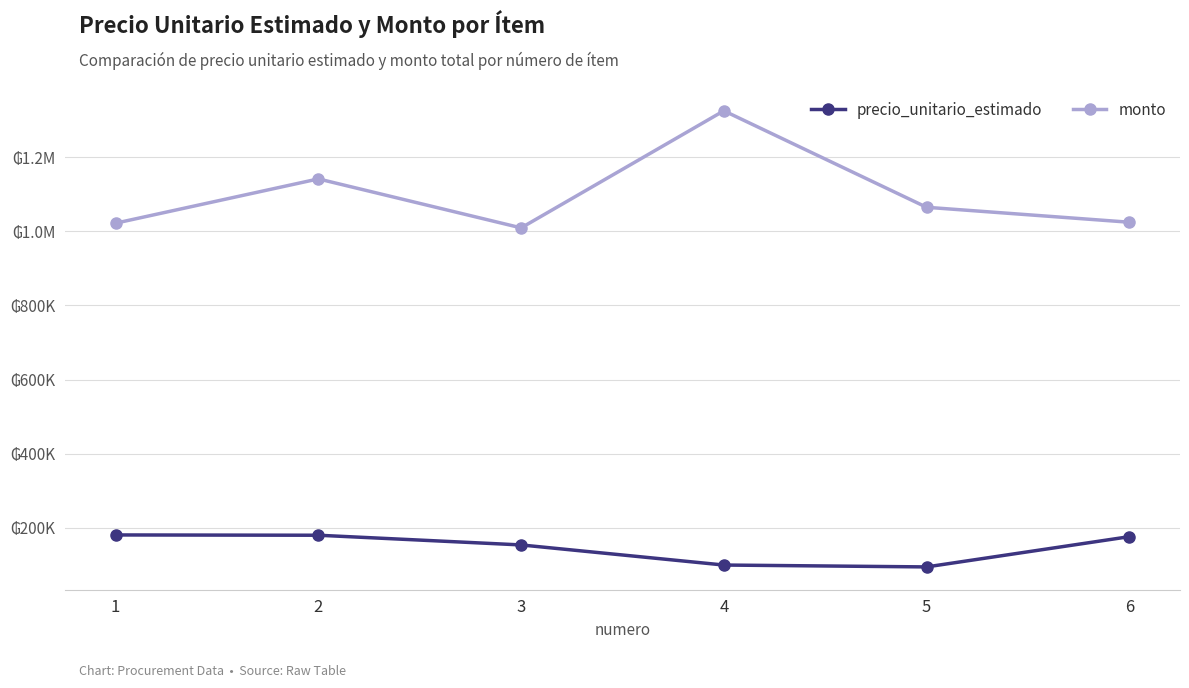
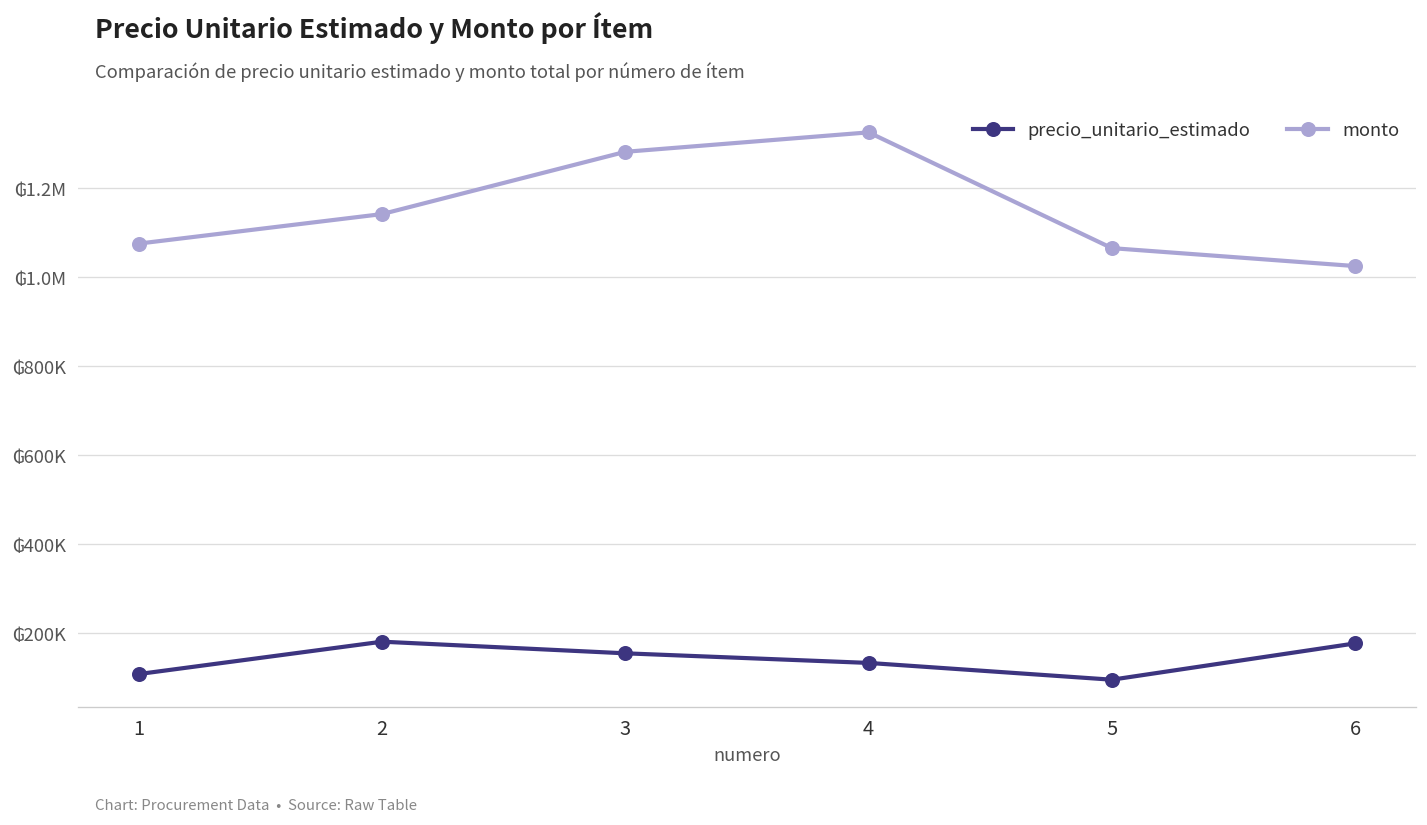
precio_unitario_estimado, 1: ₲180000 -> ₲110000
monto, 1: ₲1020000 -> ₲1080000
monto, 3: ₲1010000 -> ₲1280000
precio_unitario_estimado, 4: ₲100000 -> ₲130000
